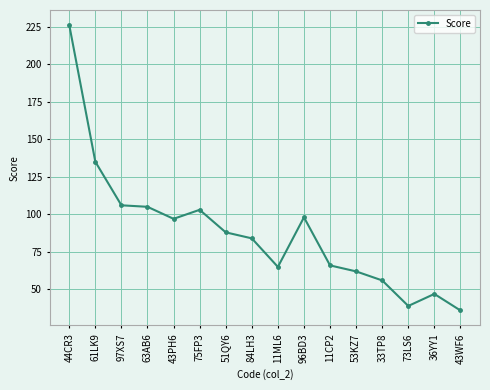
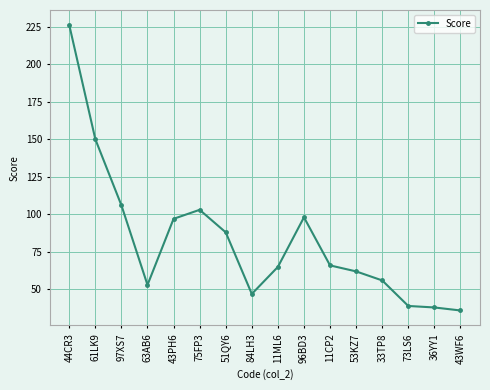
61LK9: 135 -> 150
63AB6: 105 -> 53
84LH3: 84 -> 47
36YY1: 47 -> 38
